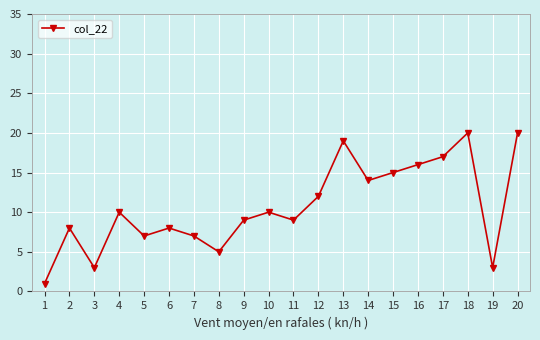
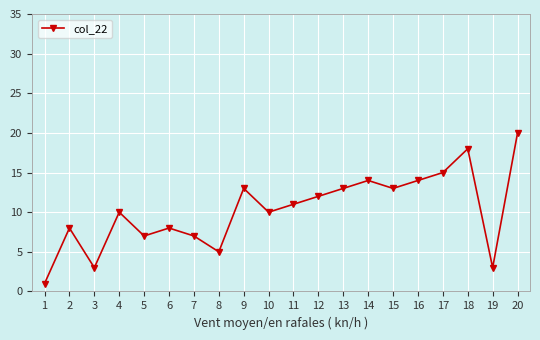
9: 9 -> 13
11: 9 -> 11
13: 19 -> 13
15: 15 -> 13
16: 16 -> 14
17: 17 -> 15
18: 20 -> 18
